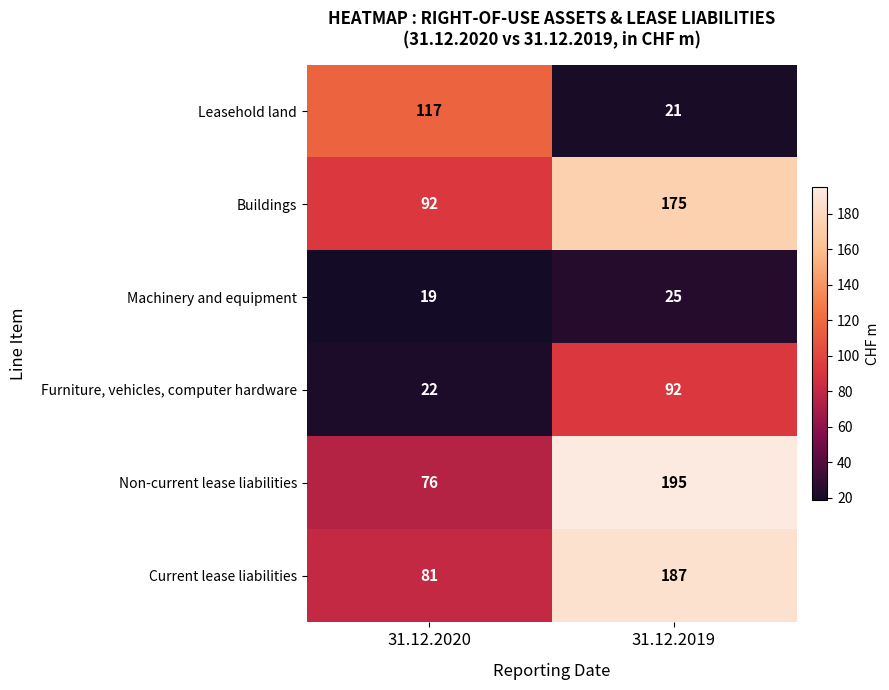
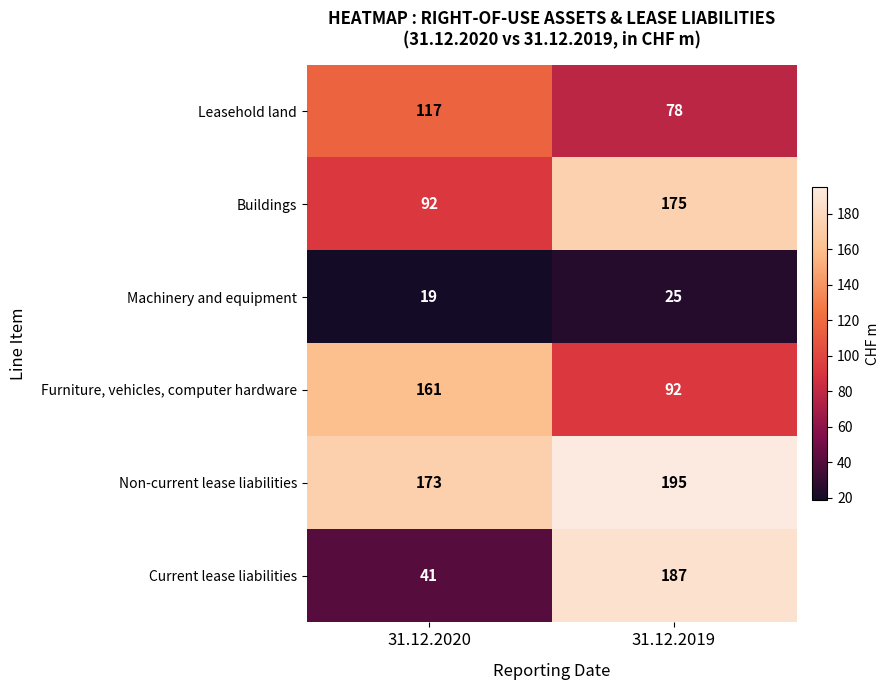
Leasehold land, 31.12.2019: 21 -> 78
Furniture, vehicles, computer hardware, 31.12.2020: 22 -> 161
Non-current lease liabilities, 31.12.2020: 76 -> 173
Current lease liabilities, 31.12.2020: 81 -> 41
